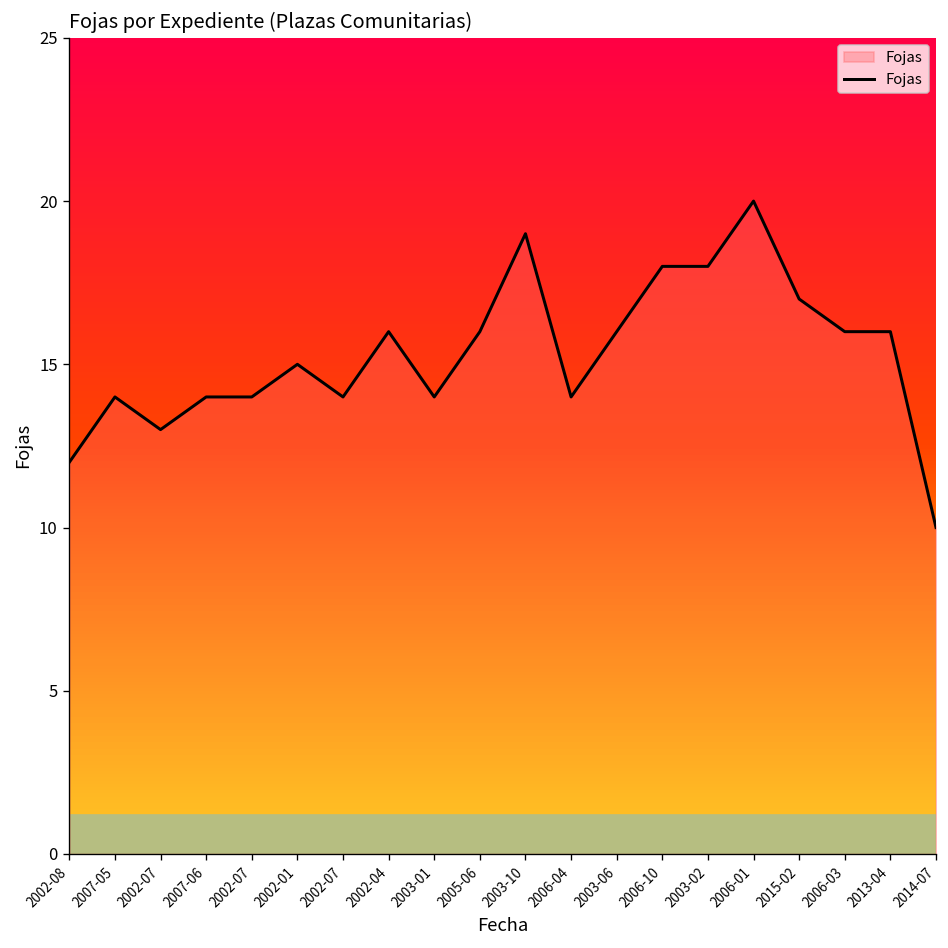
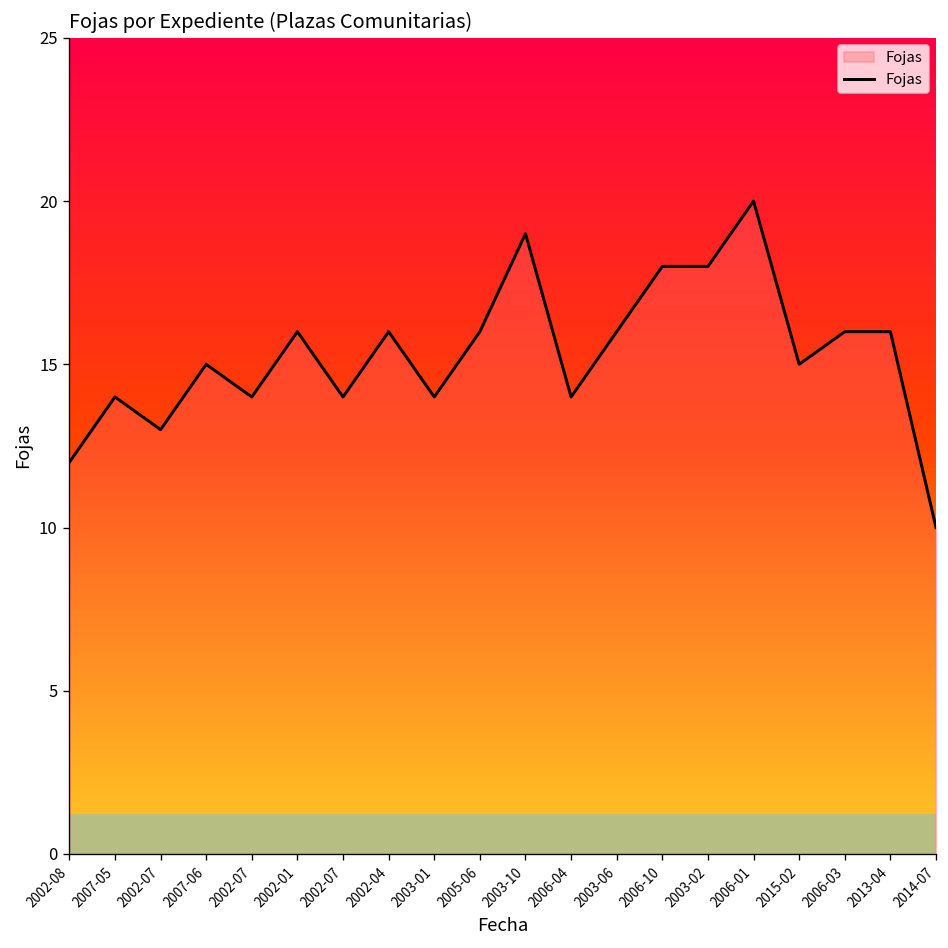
2007-06: 14 -> 15
2002-01: 15 -> 16
2015-02: 17 -> 15
